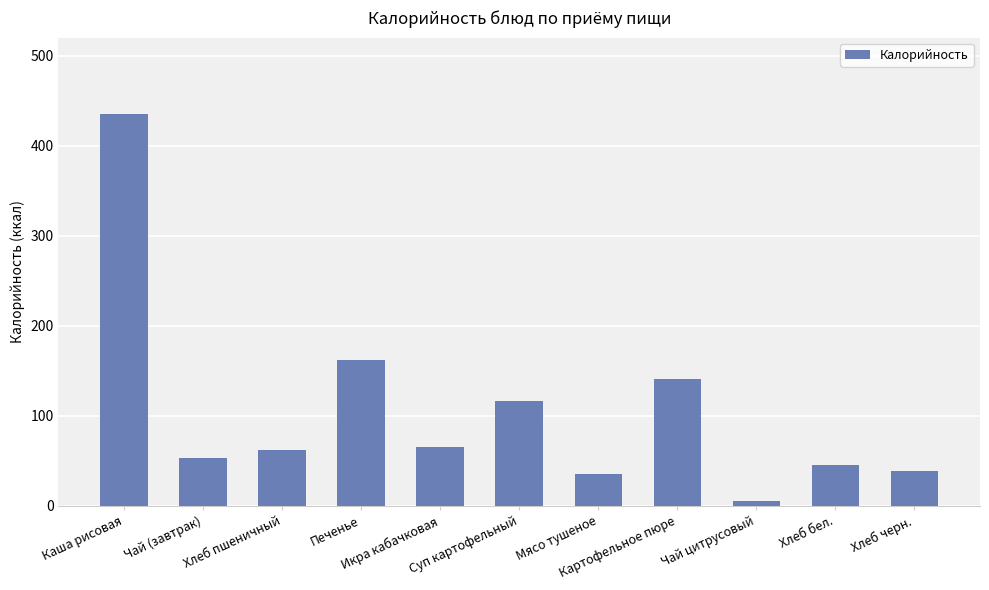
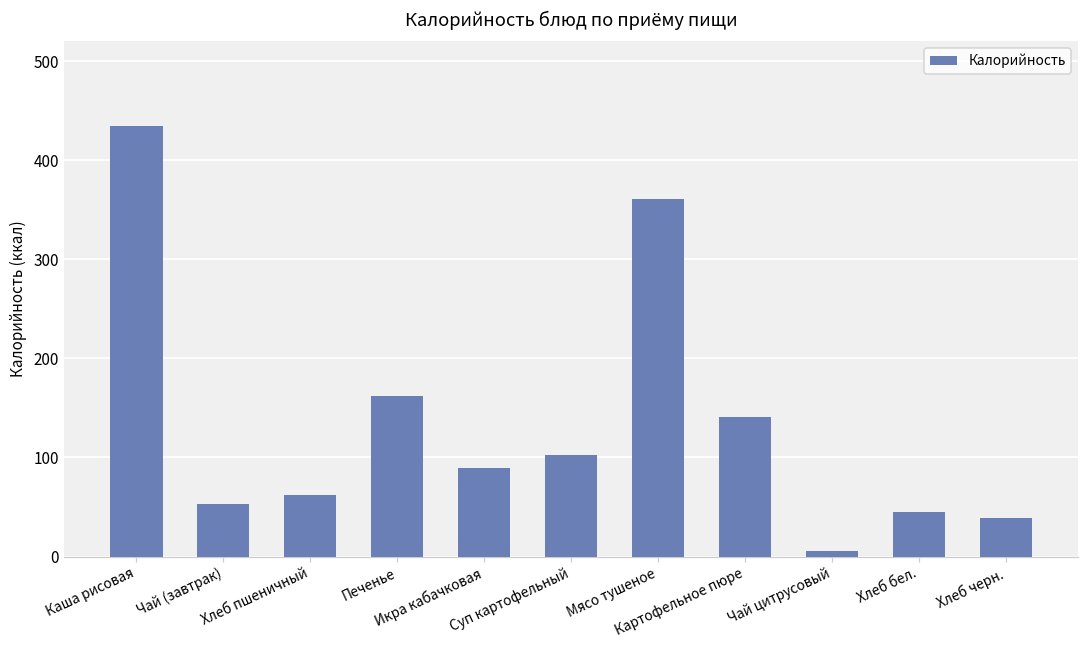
Икра кабачковая: 70 -> 90
Суп картофельный: 120 -> 100
Мясо тушеное: 40 -> 360
